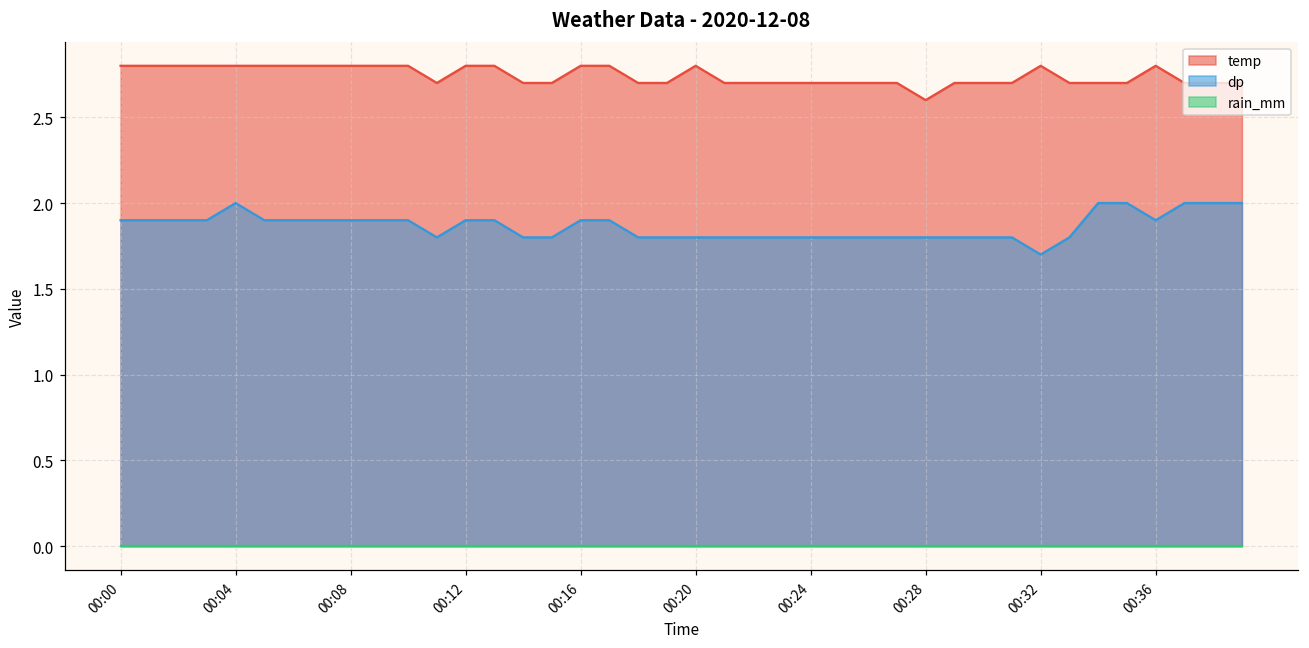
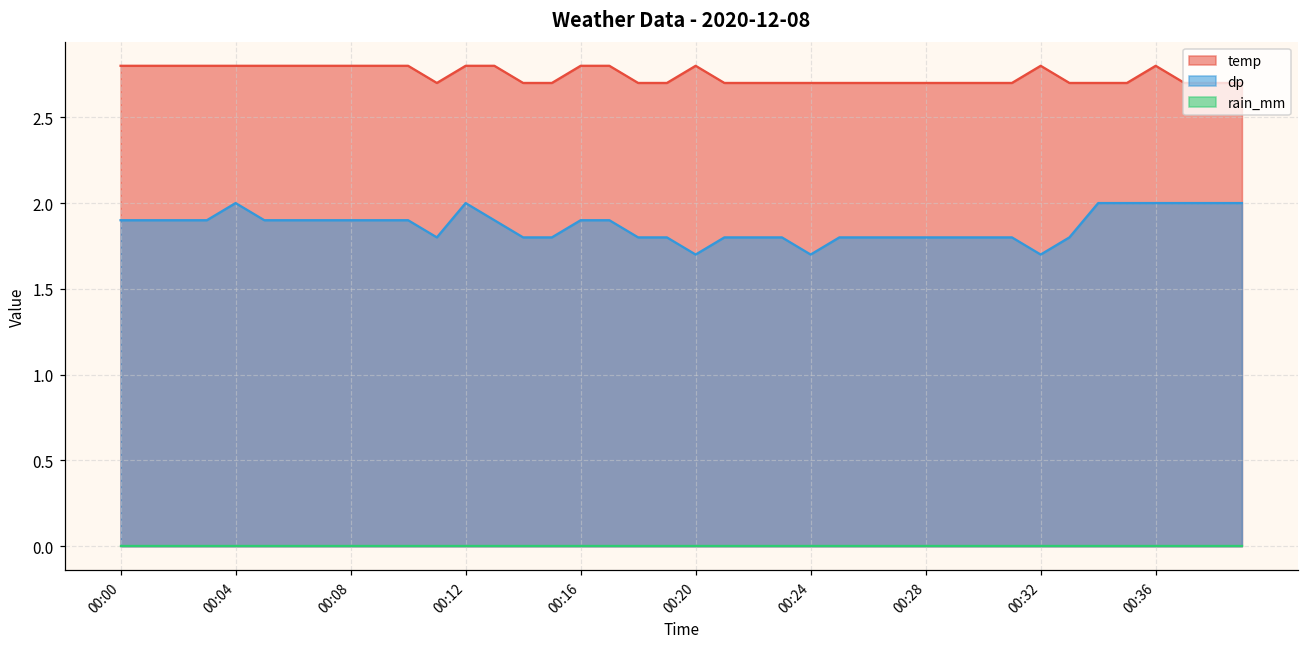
dp, 00:12: 1.9 -> 2.0
dp, 00:20: 1.8 -> 1.7
dp, 00:24: 1.8 -> 1.7
temp, 00:28: 2.6 -> 2.7
dp, 00:36: 1.9 -> 2.0
